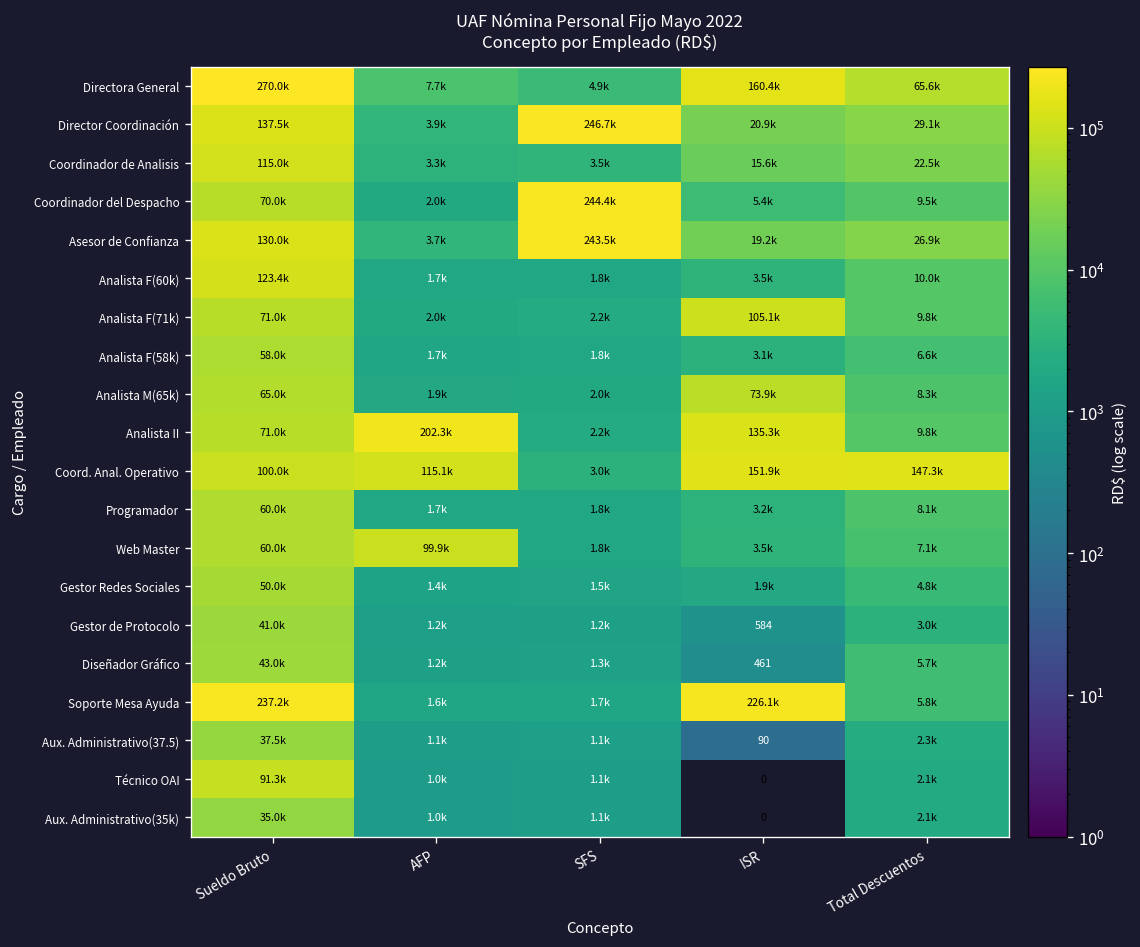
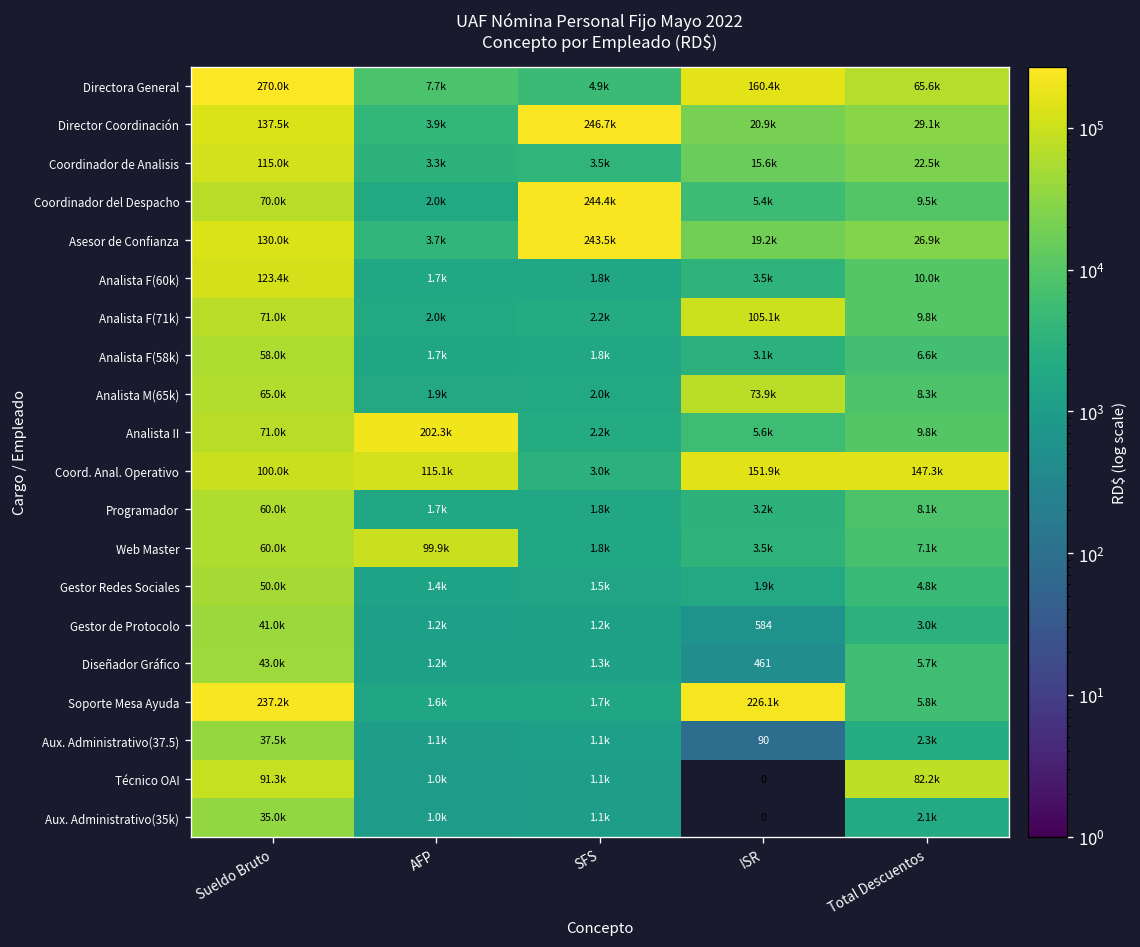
Analista II, ISR: 135.3k -> 5.6k
Técnico OAI, Total Descuentos: 2.1k -> 82.2k
